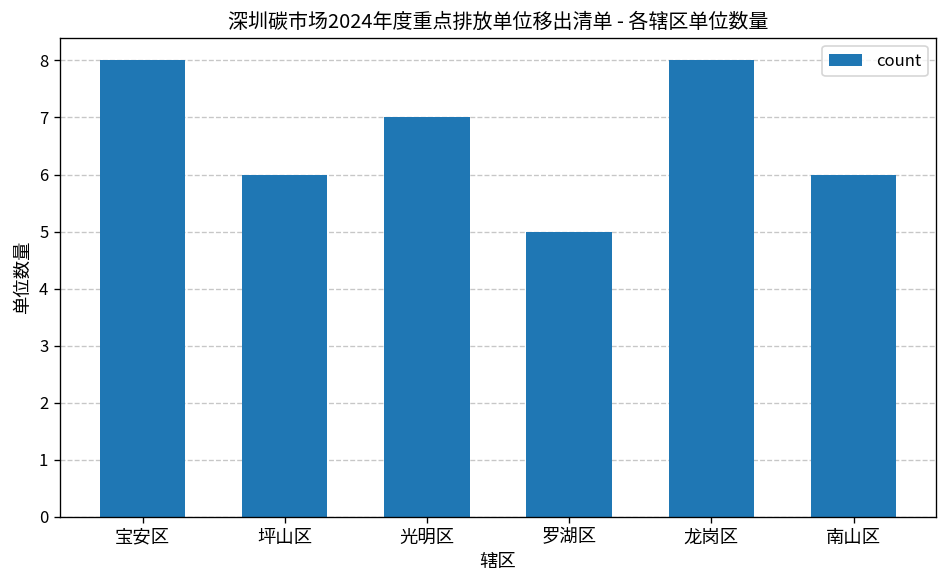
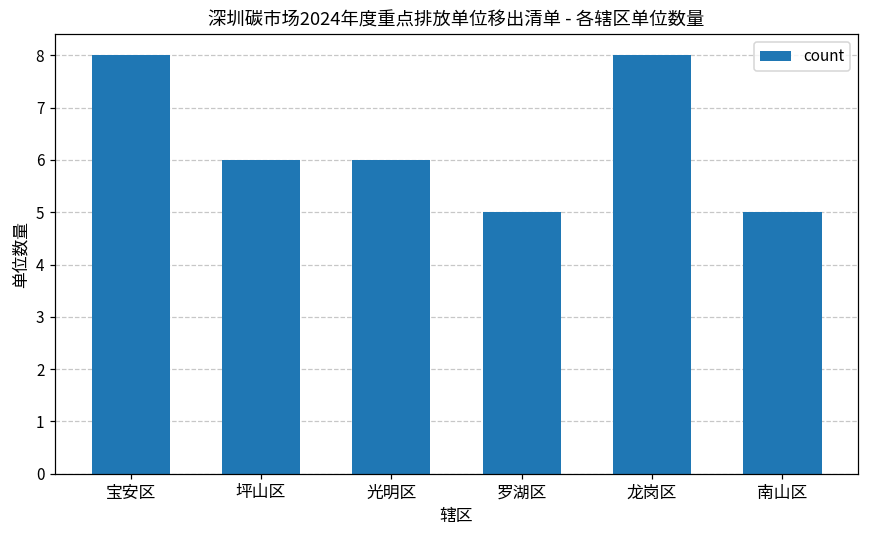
光明区: 7 -> 6
南山区: 6 -> 5
